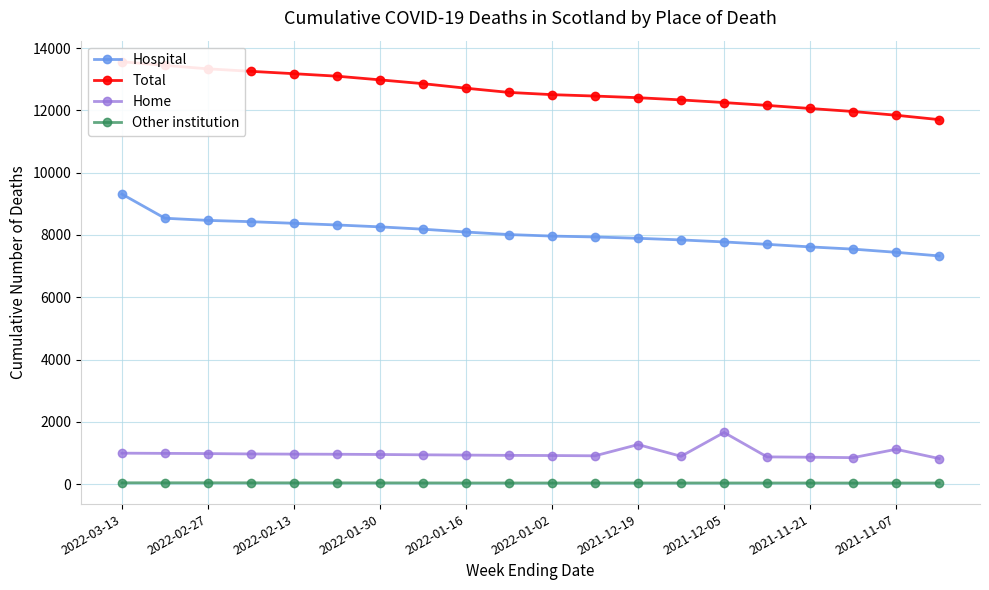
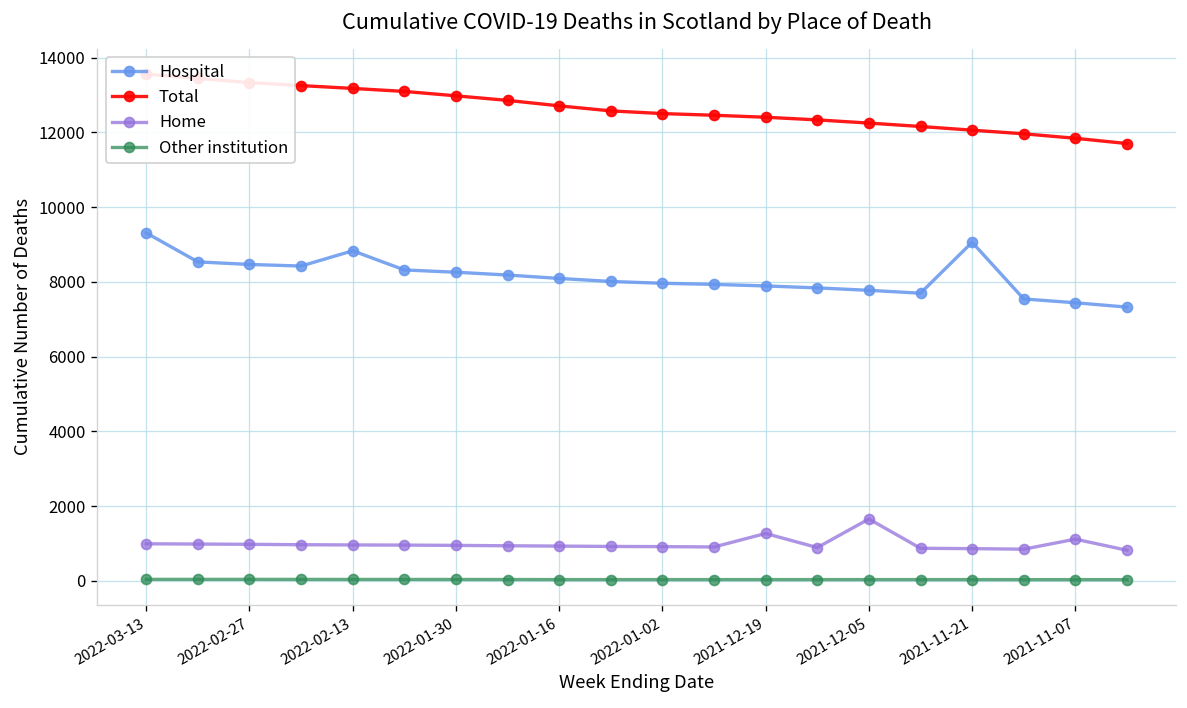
Hospital, 2022-02-13: 8400 -> 8800
Hospital, 2021-11-21: 7600 -> 9100
